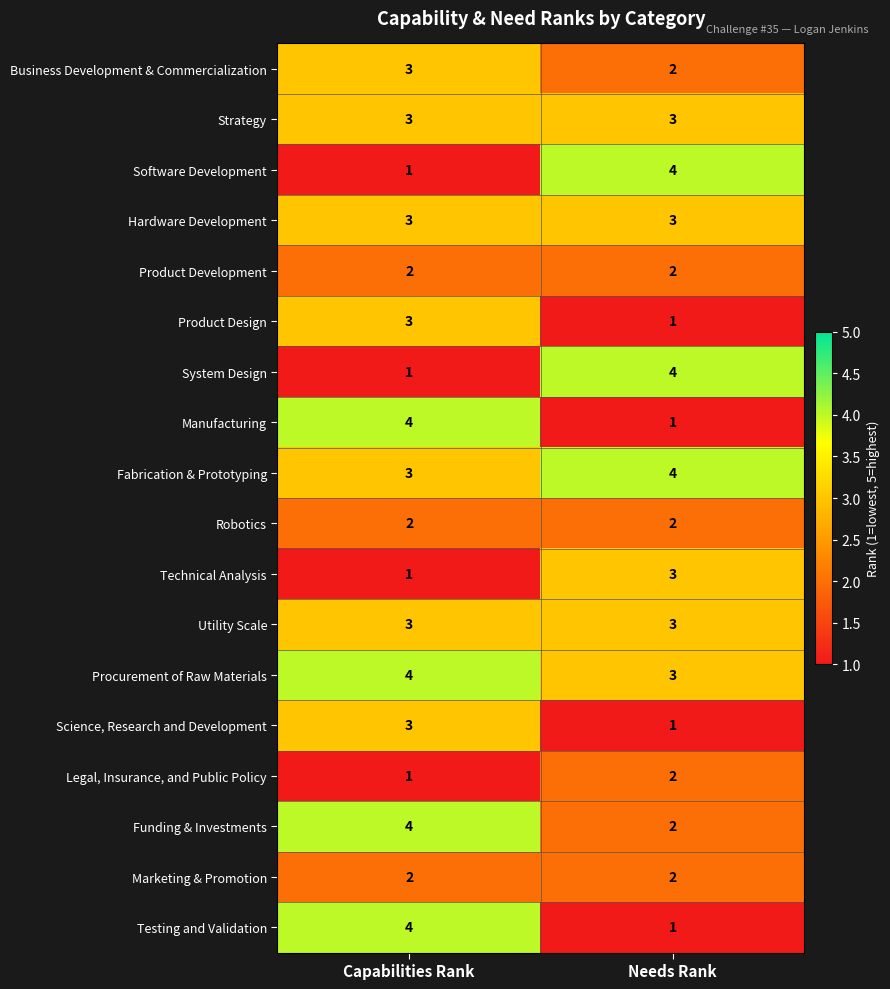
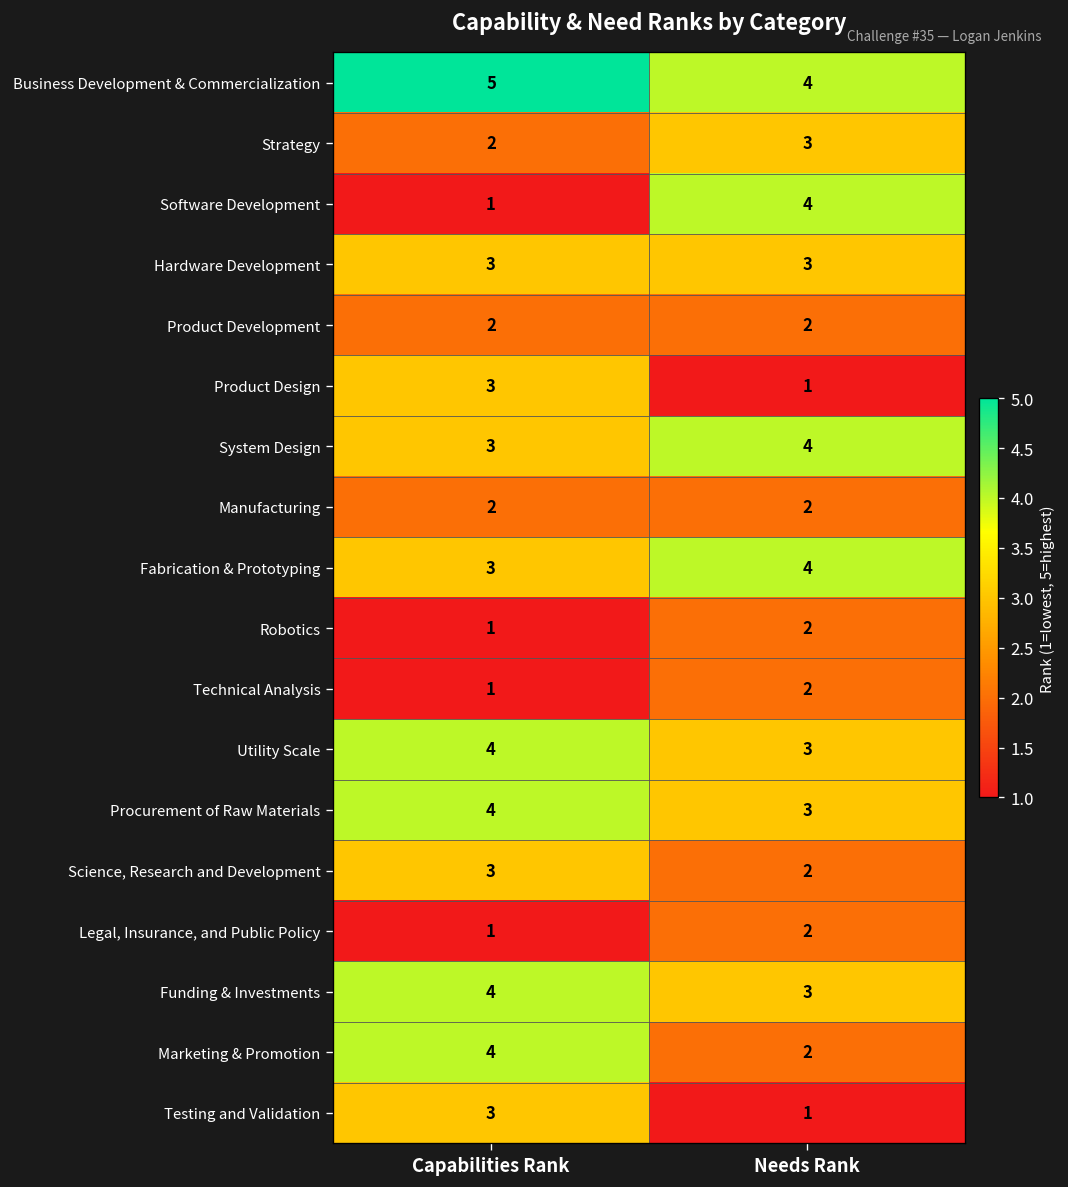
Business Development & Commercialization, Capabilities Rank: 3 -> 5
Business Development & Commercialization, Needs Rank: 2 -> 4
Strategy, Capabilities Rank: 3 -> 2
System Design, Capabilities Rank: 1 -> 3
Manufacturing, Capabilities Rank: 4 -> 2
Manufacturing, Needs Rank: 1 -> 2
Robotics, Capabilities Rank: 2 -> 1
Technical Analysis, Needs Rank: 3 -> 2
Utility Scale, Capabilities Rank: 3 -> 4
Science, Research and Development, Needs Rank: 1 -> 2
Funding & Investments, Needs Rank: 2 -> 3
Marketing & Promotion, Capabilities Rank: 2 -> 4
Testing and Validation, Capabilities Rank: 4 -> 3
